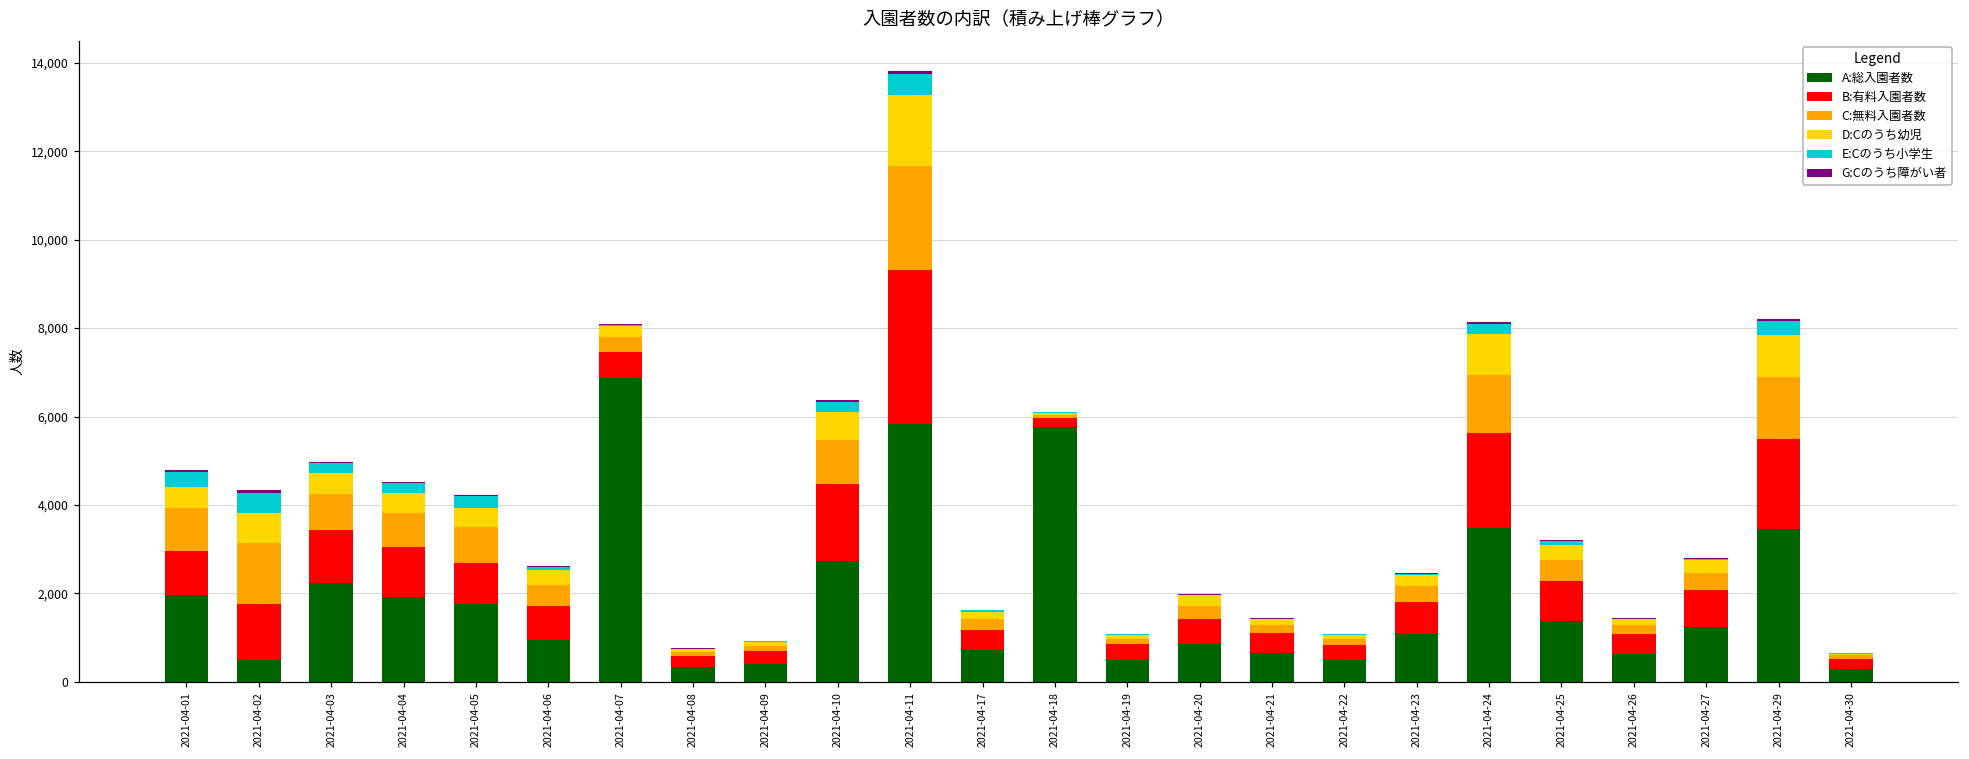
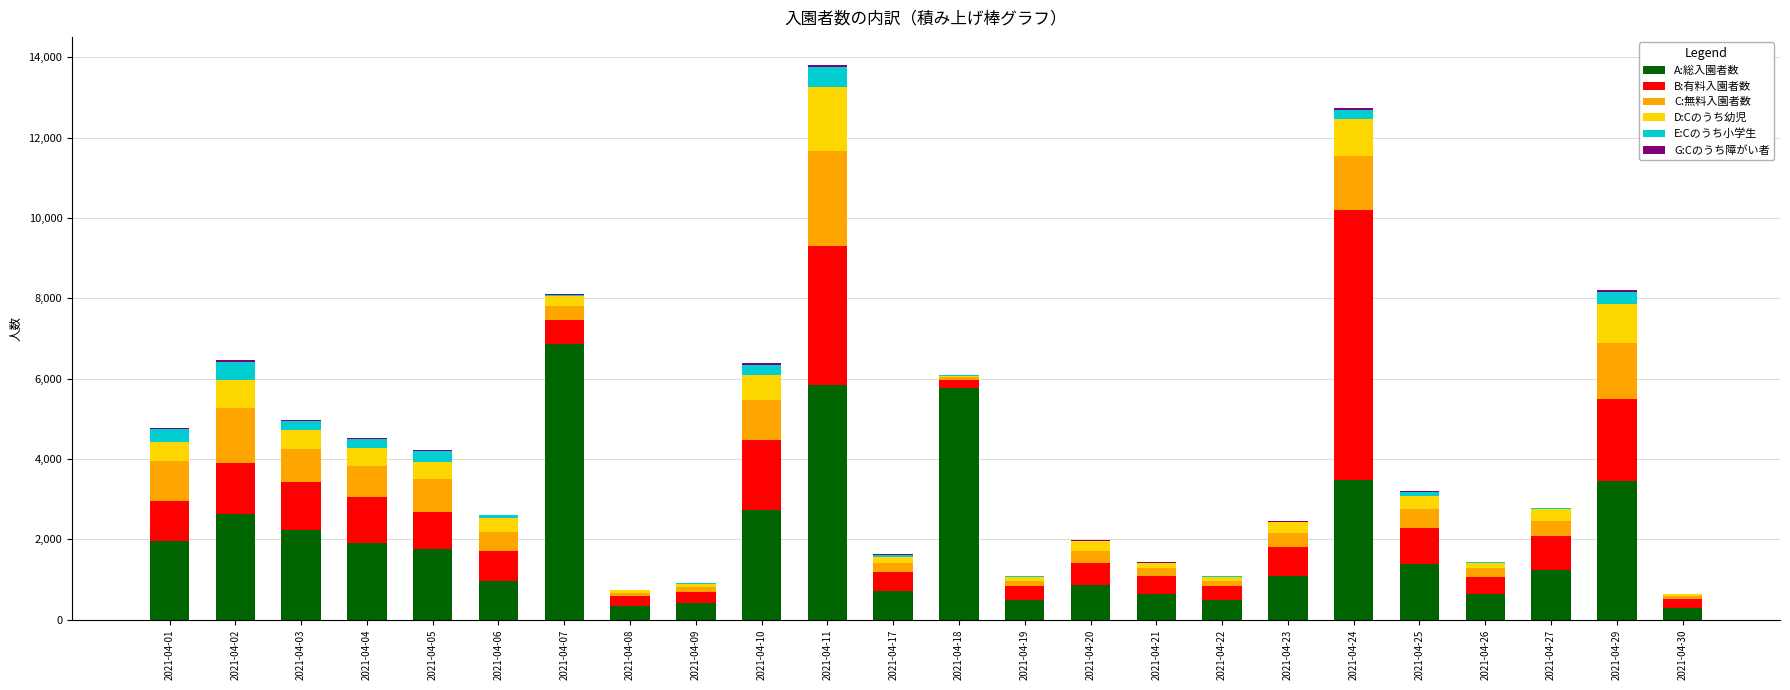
A:総入園者数, 2021-04-02: 500 -> 2,600
B:有料入園者数, 2021-04-24: 2,100 -> 6,700
